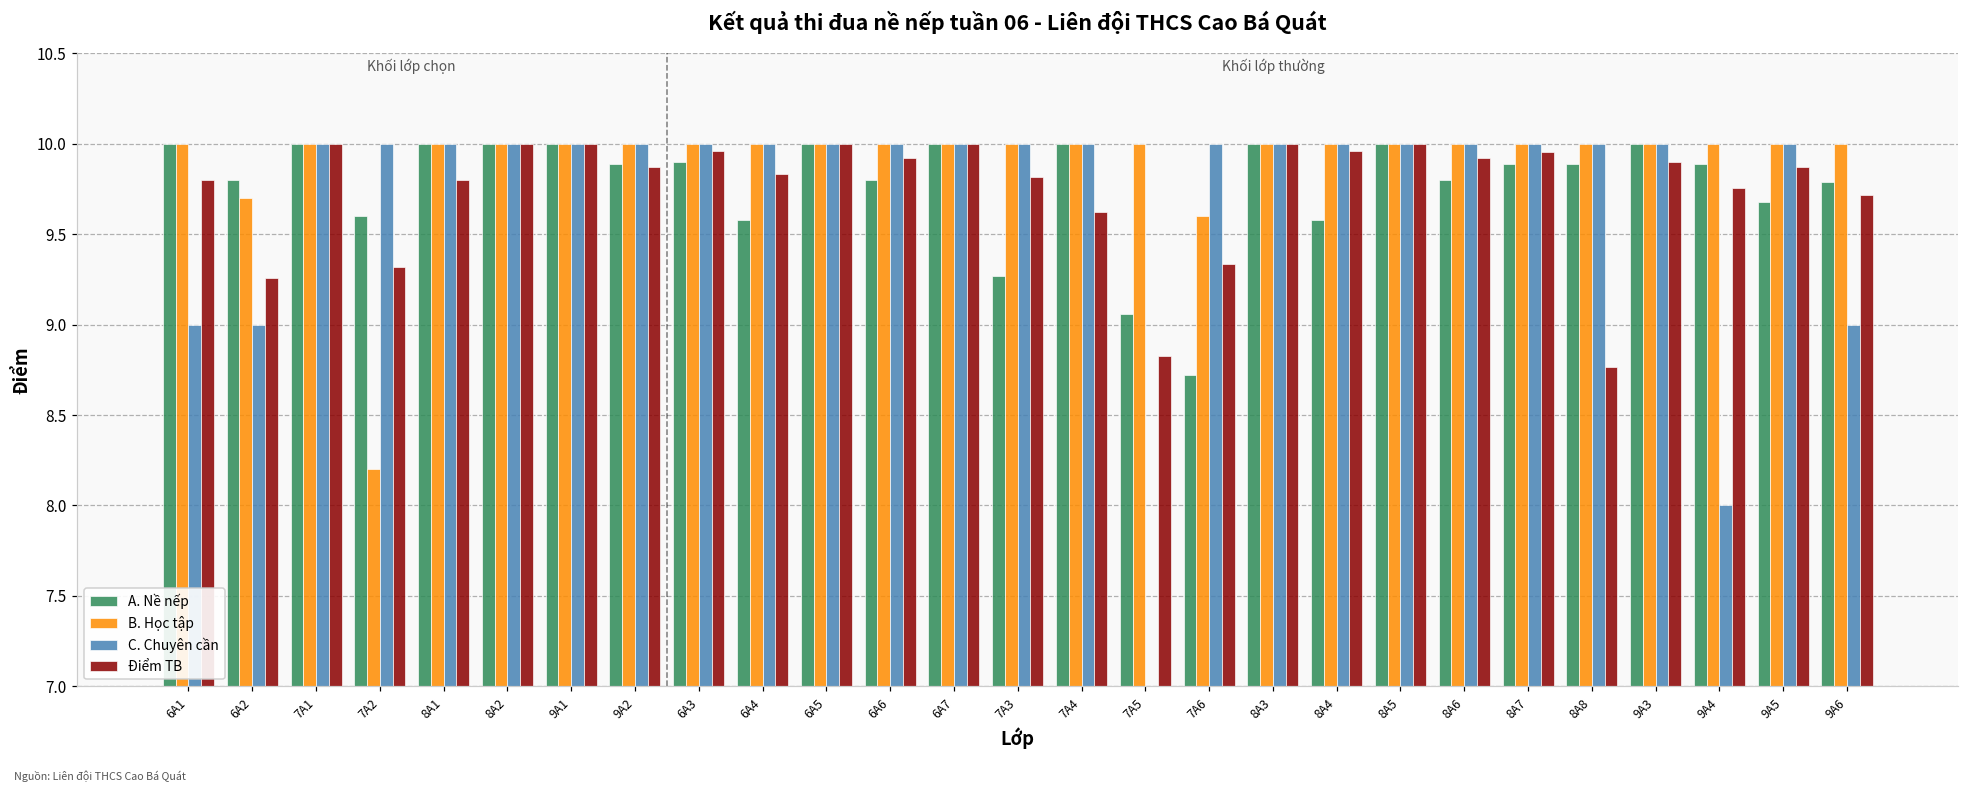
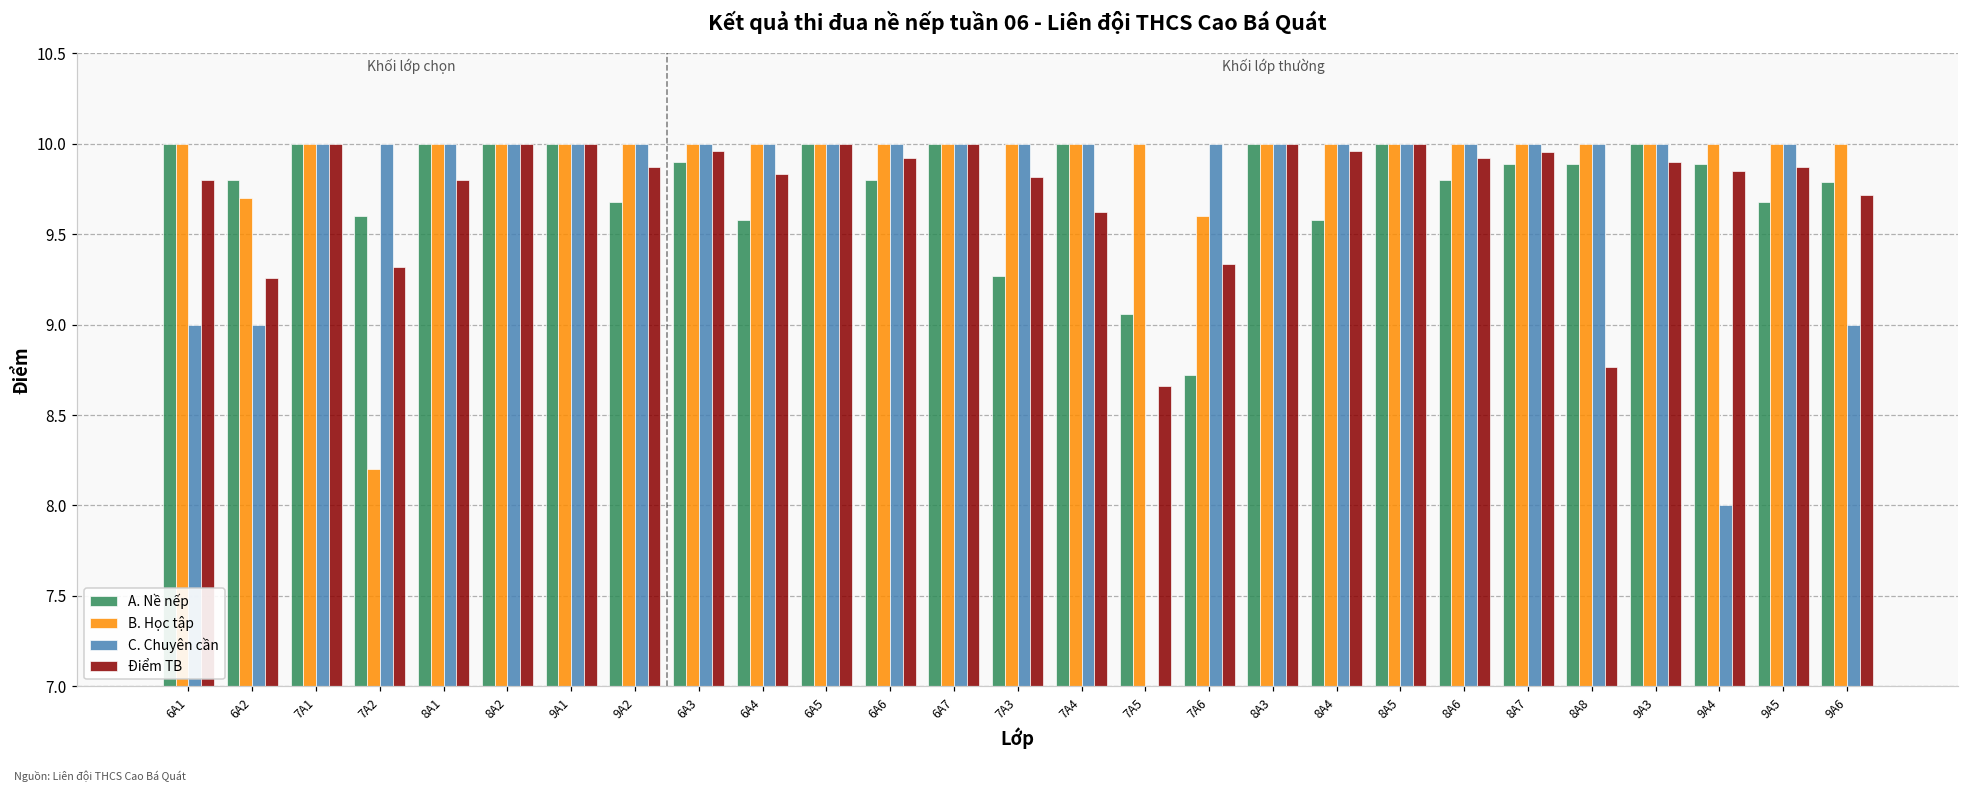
A. Nề nếp, 9A2: 9.89 -> 9.68
Điểm TB, 7A5: 8.82 -> 8.66
Điểm TB, 9A4: 9.76 -> 9.85
